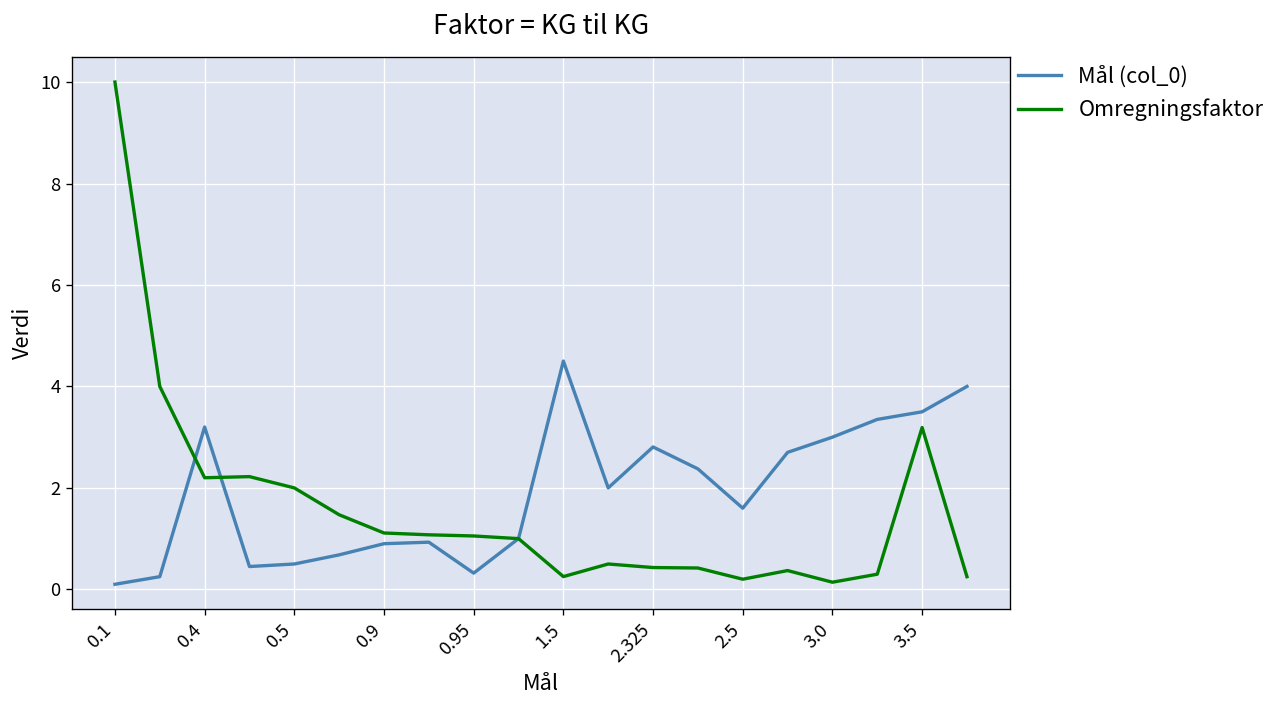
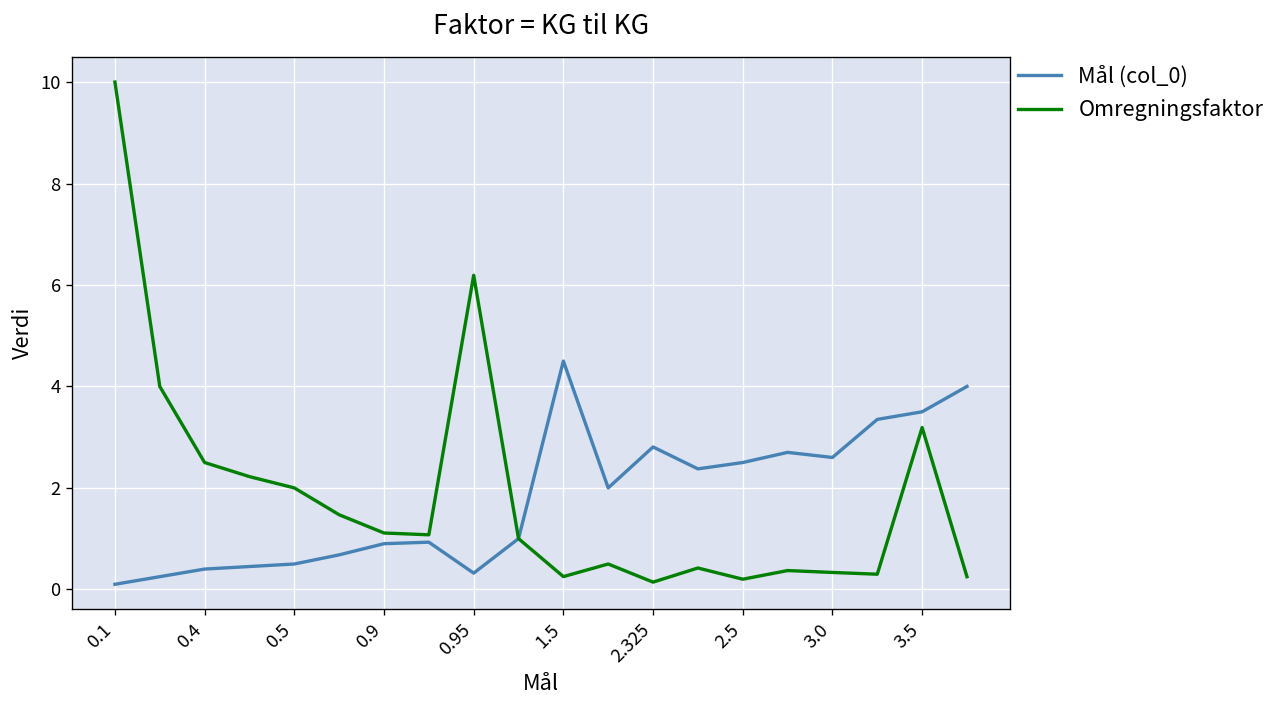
Mål (col_0), 0.4: 3.2 -> 0.4
Omregningsfaktor, 0.4: 2.2 -> 2.5
Omregningsfaktor, 0.95: 1.1 -> 6.2
Omregningsfaktor, 2.325: 0.4 -> 0.1
Mål (col_0), 2.5: 1.6 -> 2.5
Mål (col_0), 3.0: 3.0 -> 2.6
Omregningsfaktor, 3.0: 0.1 -> 0.3
